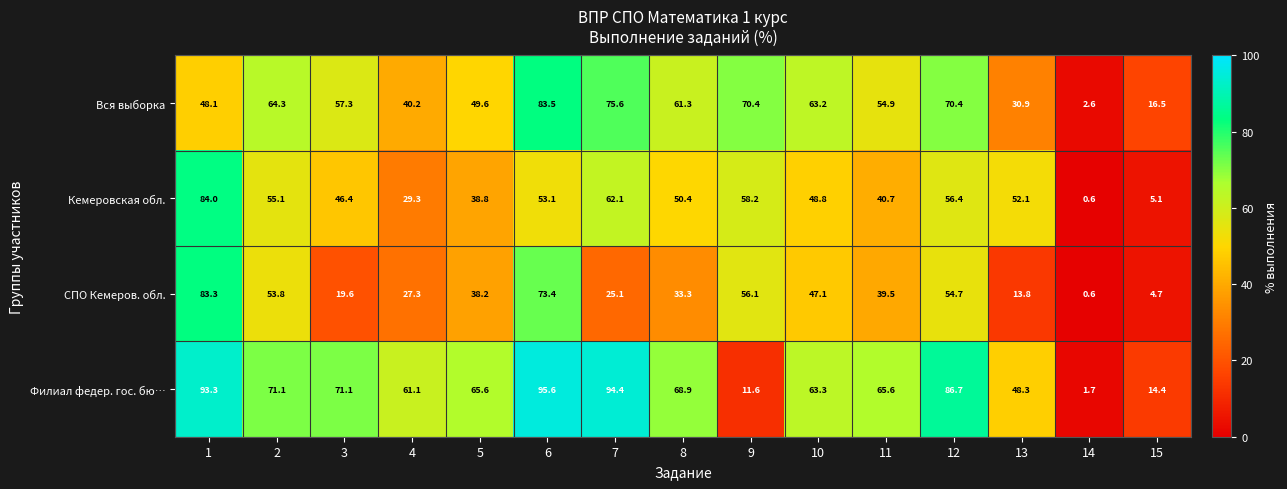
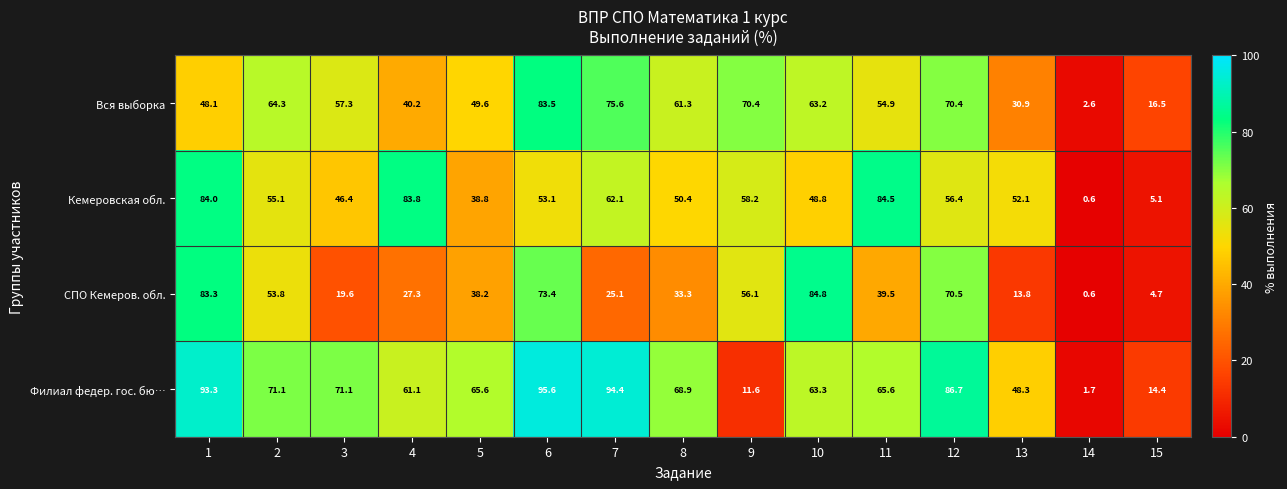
Кемеровская обл., 4: 29.3 -> 83.8
Кемеровская обл., 11: 40.7 -> 84.5
СПО Кемеров. обл., 10: 47.1 -> 84.8
СПО Кемеров. обл., 12: 54.7 -> 70.5
